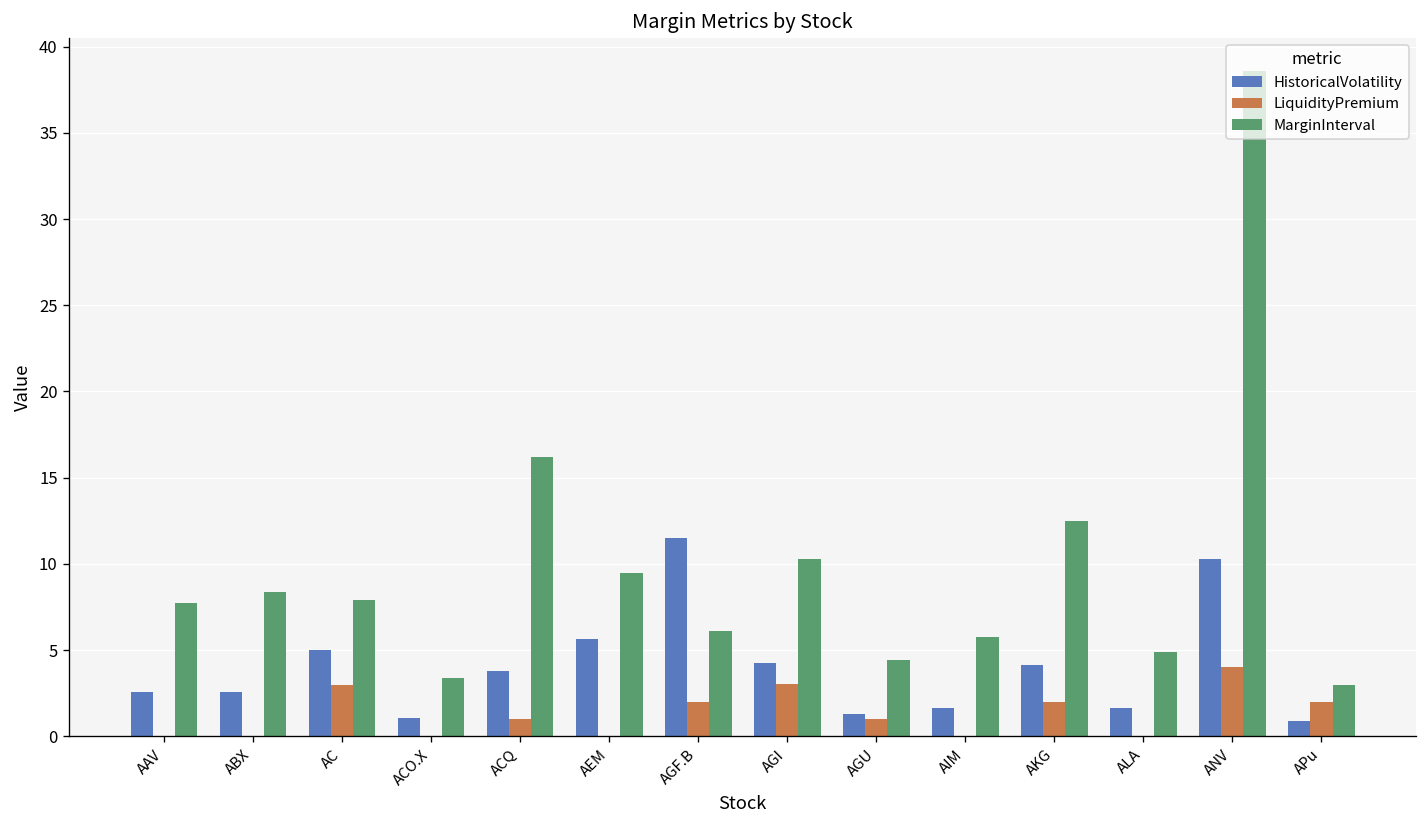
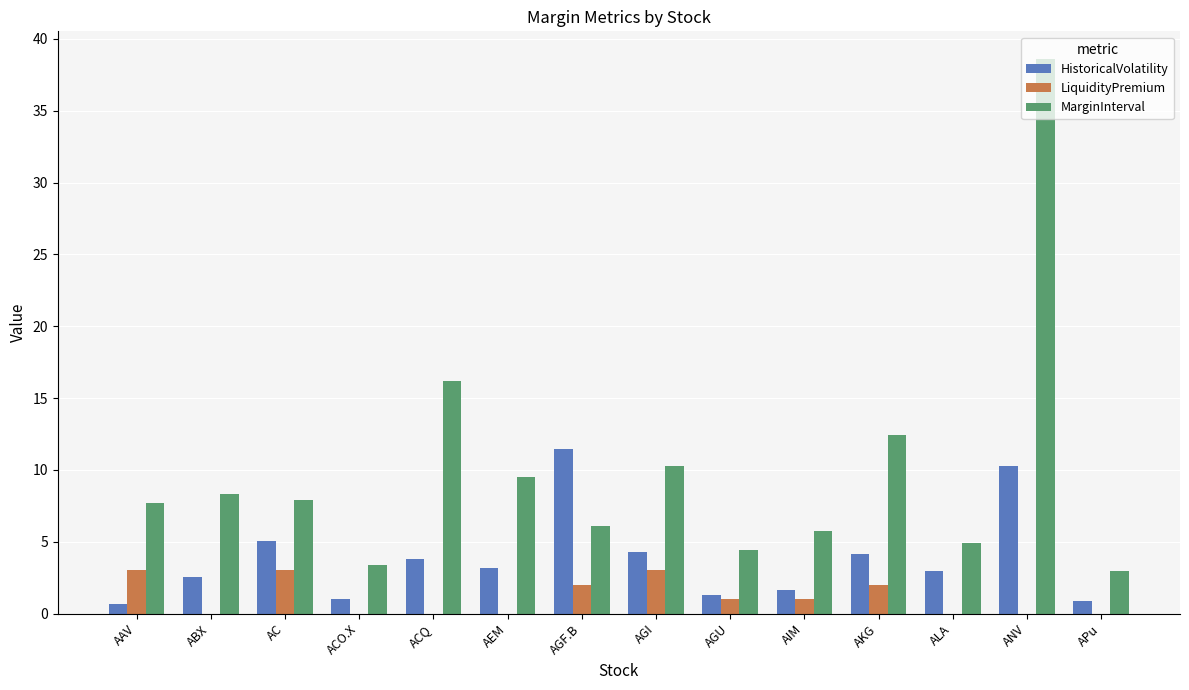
HistoricalVolatility, AAV: 2.6 -> 0.6
LiquidityPremium, AAV: 0 -> 3
LiquidityPremium, ACQ: 1 -> 0
HistoricalVolatility, AEM: 5.6 -> 3.2
LiquidityPremium, AIM: 0 -> 1
HistoricalVolatility, ALA: 1.6 -> 3.0
LiquidityPremium, ANV: 4 -> 0
LiquidityPremium, APu: 2 -> 0
